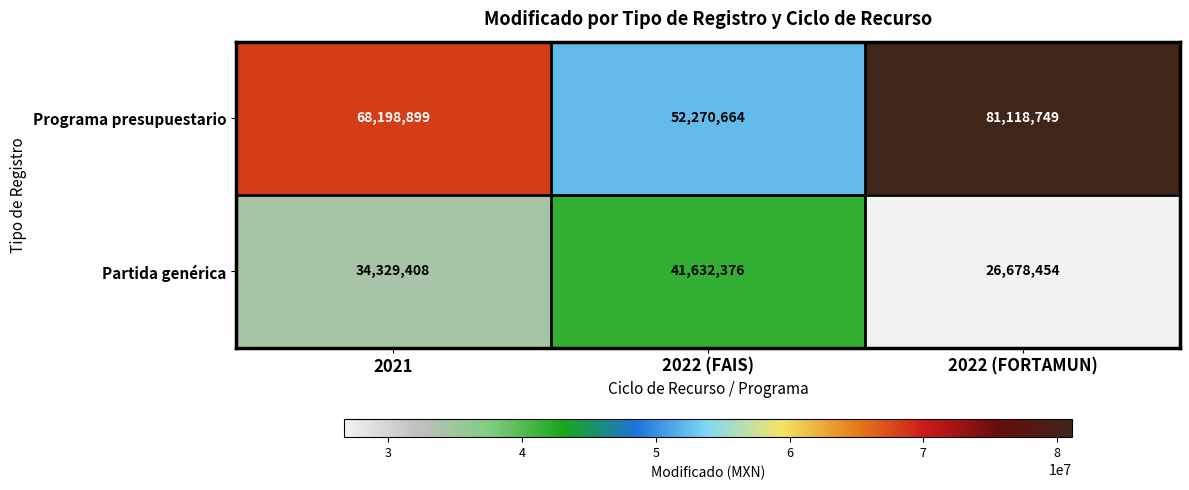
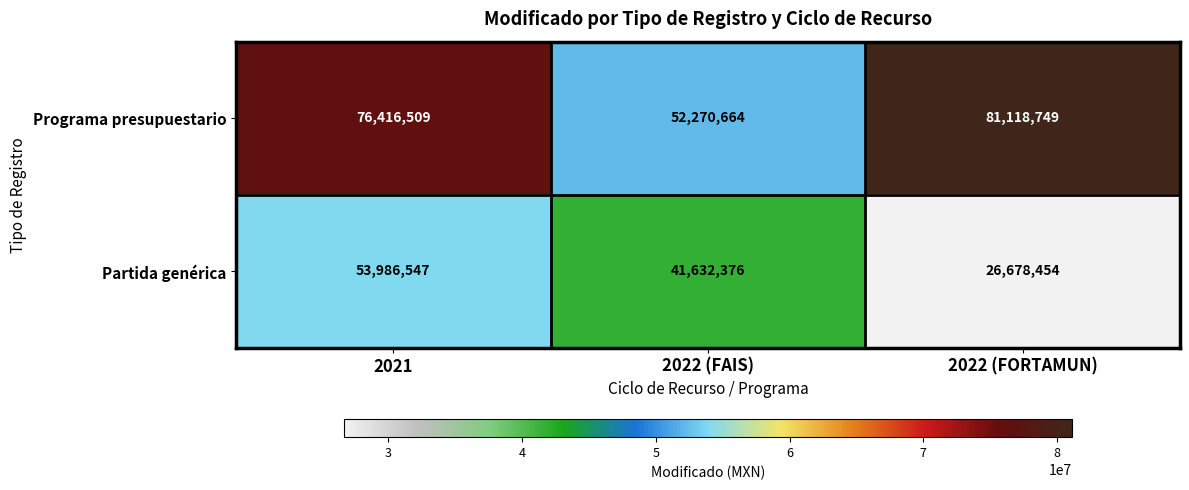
Programa presupuestario, 2021: 68,198,899 -> 76,416,509
Partida genérica, 2021: 34,329,408 -> 53,986,547
